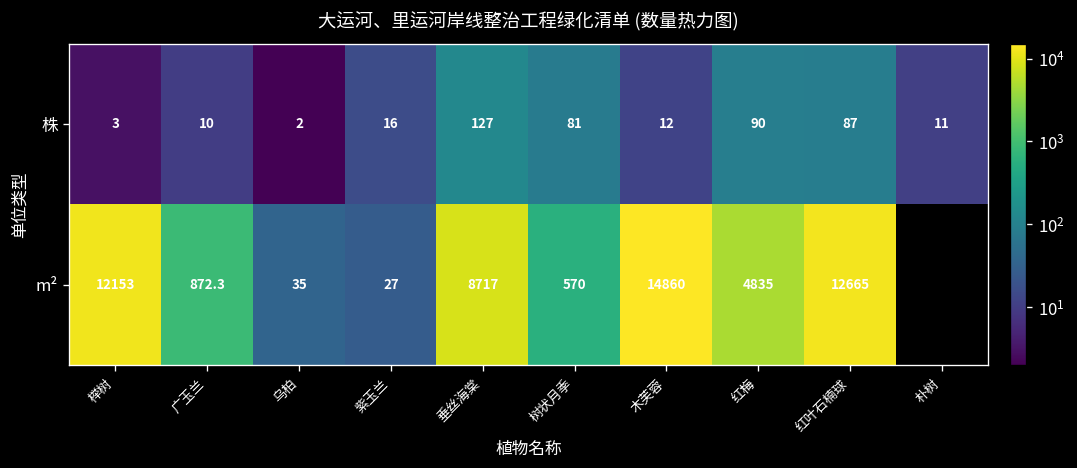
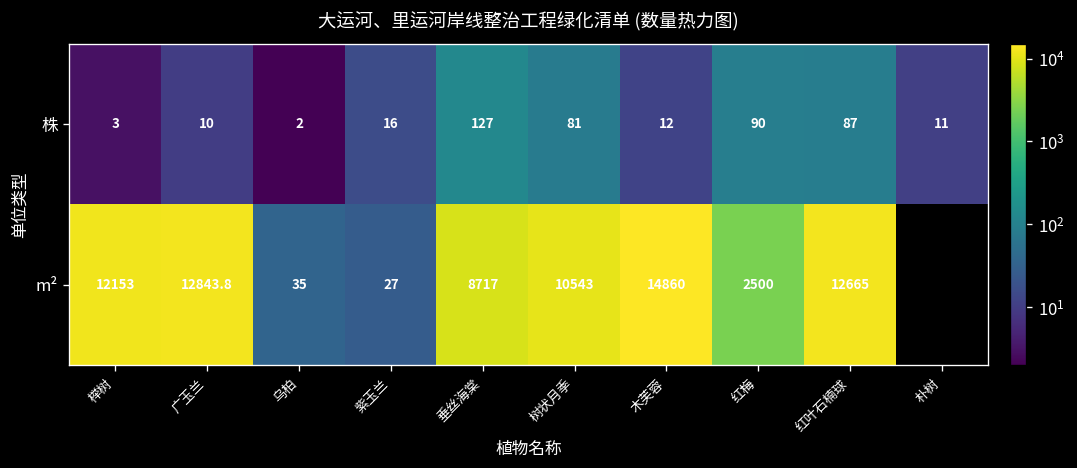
m², 广玉兰: 872.3 -> 12843.8
m², 树状月季: 570 -> 10543
m², 红梅: 4835 -> 2500
